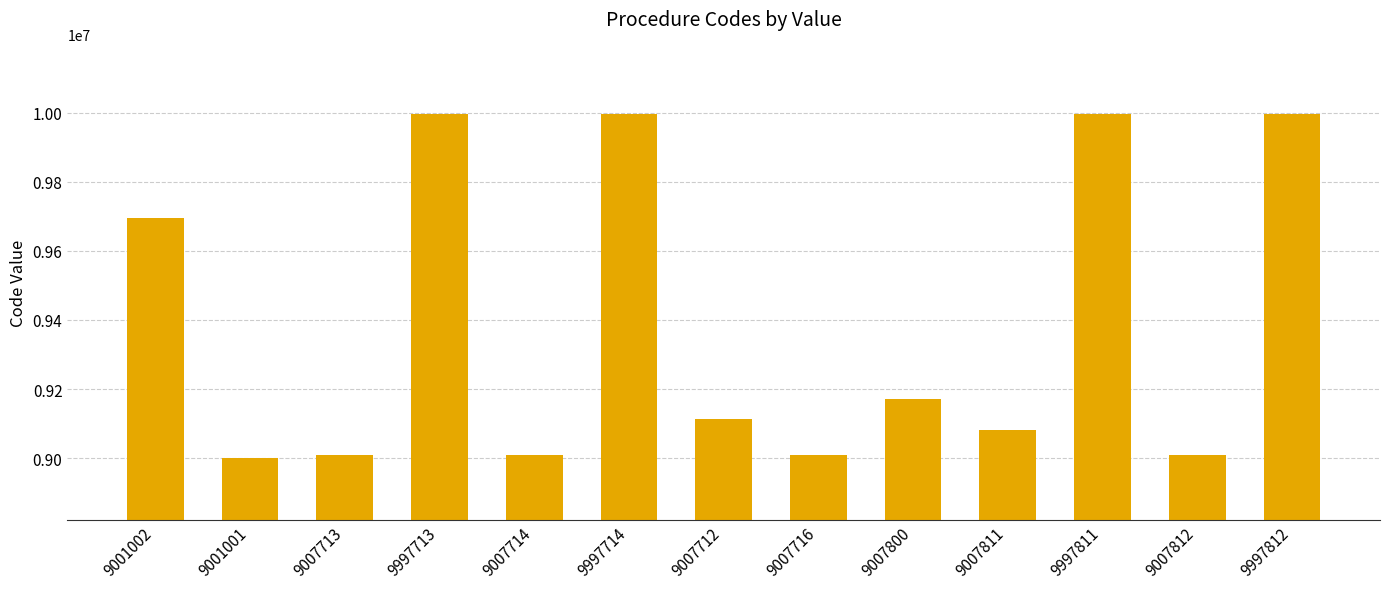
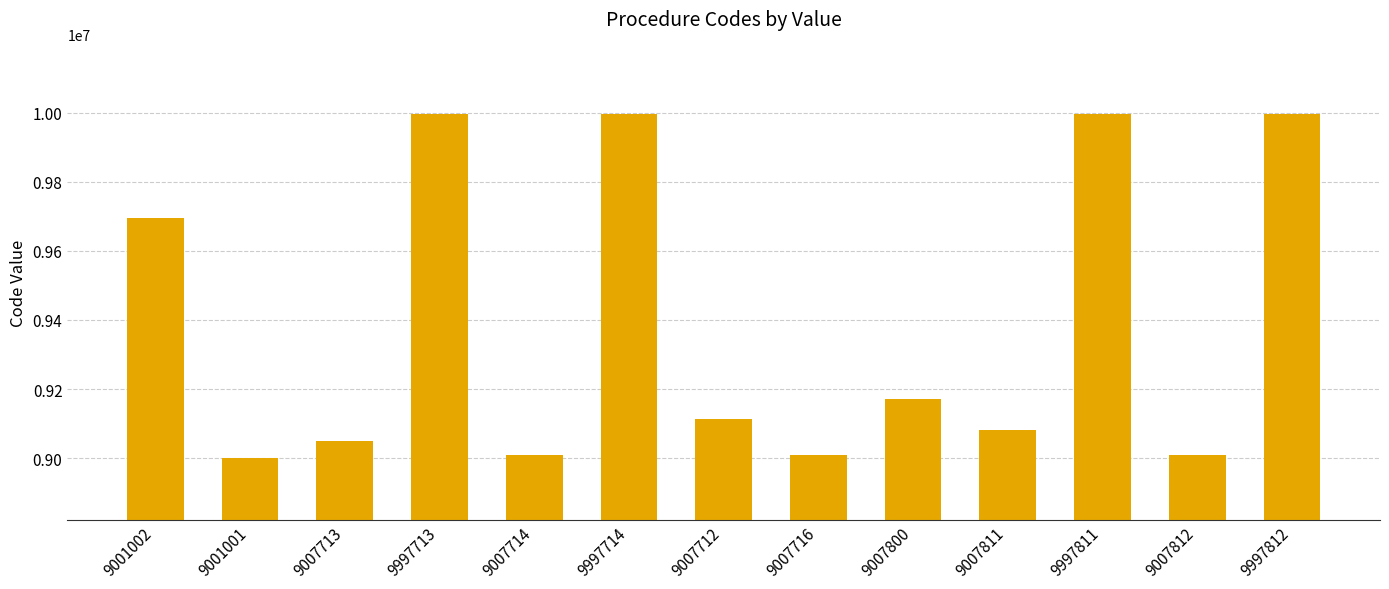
9007713: 9010000 -> 9050000
